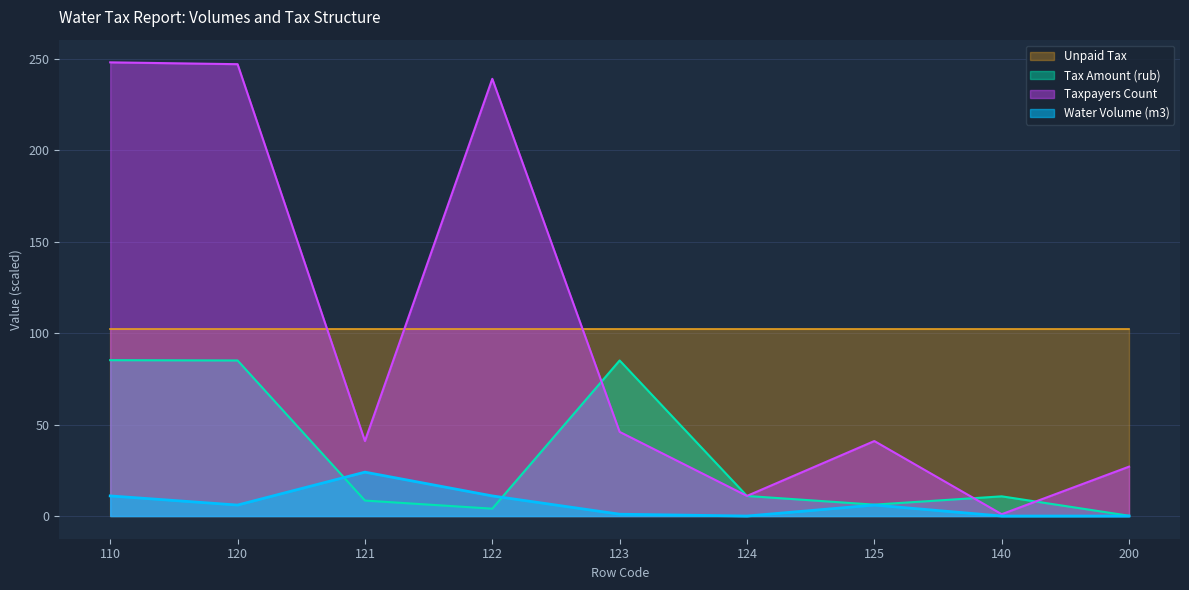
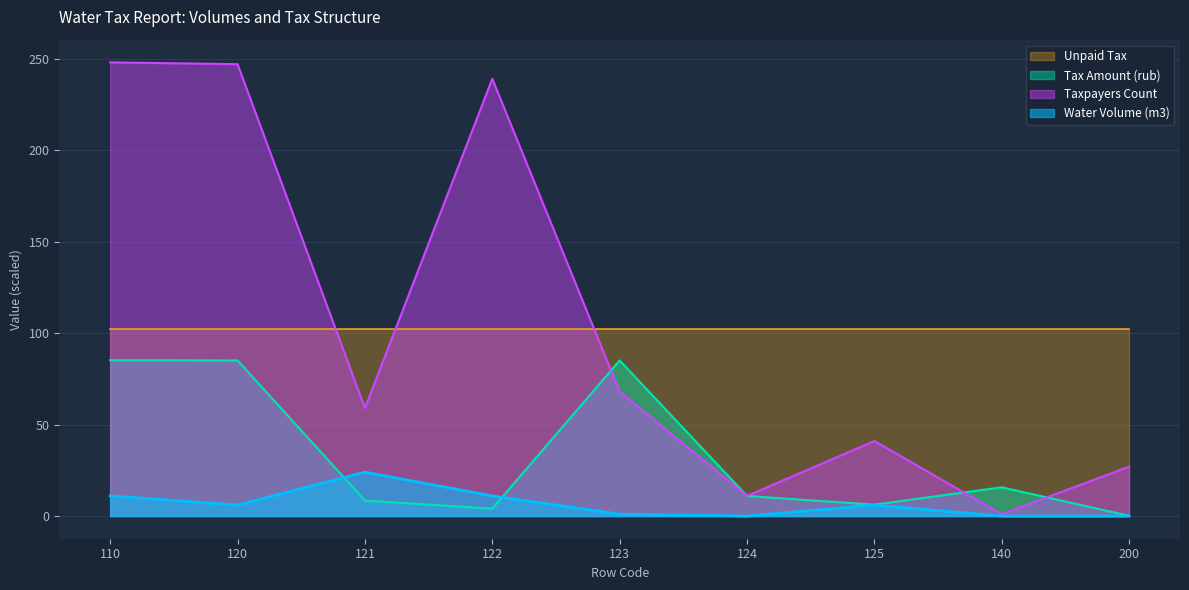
Taxpayers Count, 121: 41 -> 59
Taxpayers Count, 123: 46 -> 68
Tax Amount (rub), 140: 11 -> 16
